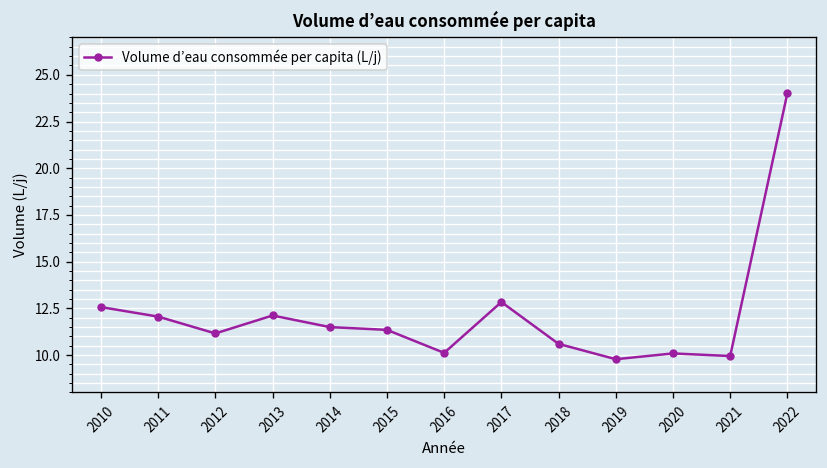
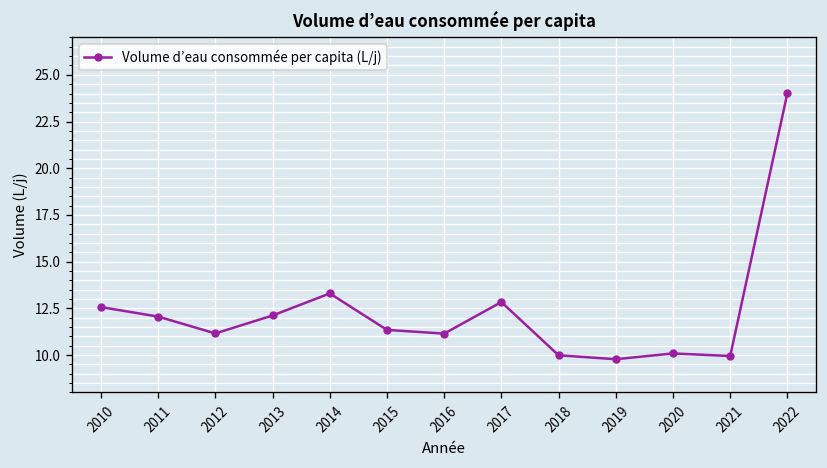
2014: 11.5 -> 13.3
2016: 10.1 -> 11.2
2018: 10.6 -> 10.0
